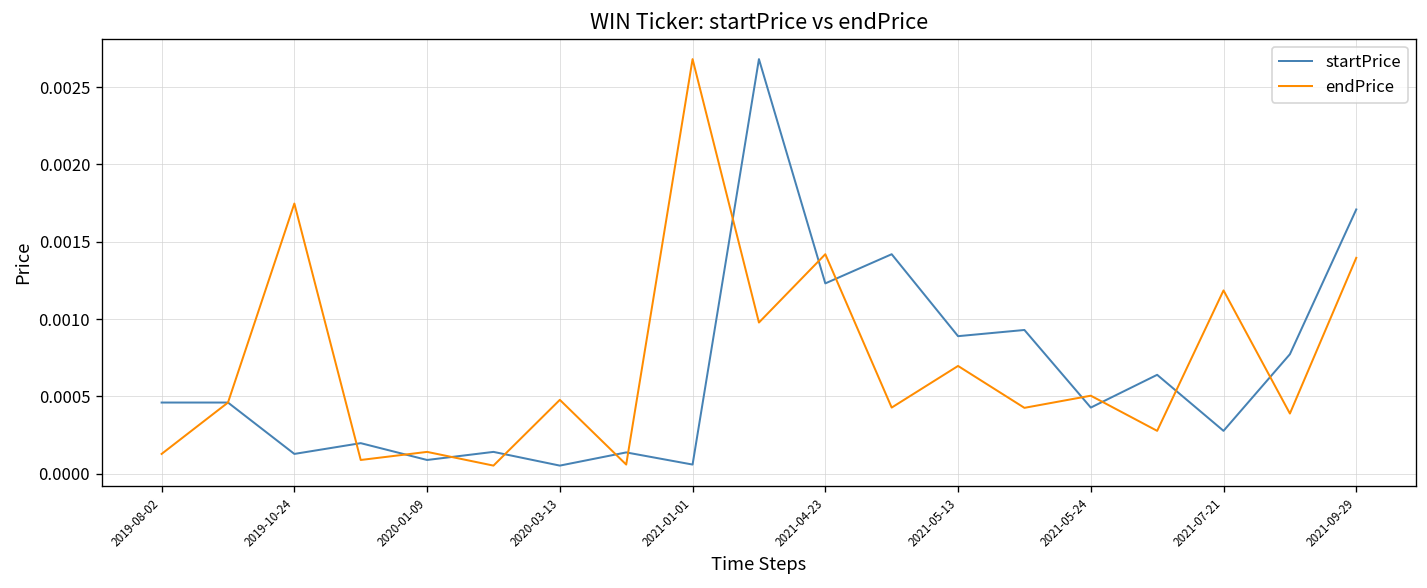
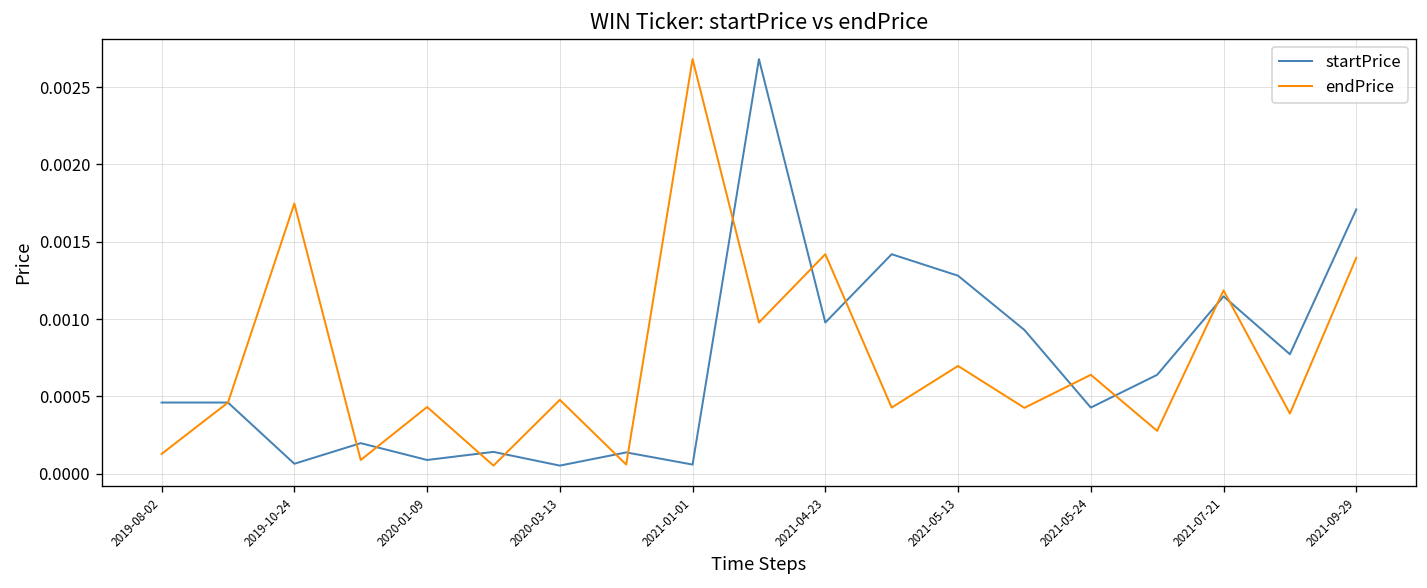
startPrice, 2019-10-24: 0.00013 -> 0.00006
endPrice, 2020-01-09: 0.00014 -> 0.00043
startPrice, 2021-04-23: 0.00123 -> 0.00098
startPrice, 2021-05-13: 0.00089 -> 0.00128
endPrice, 2021-05-24: 0.00050 -> 0.00064
startPrice, 2021-07-21: 0.00028 -> 0.00115
